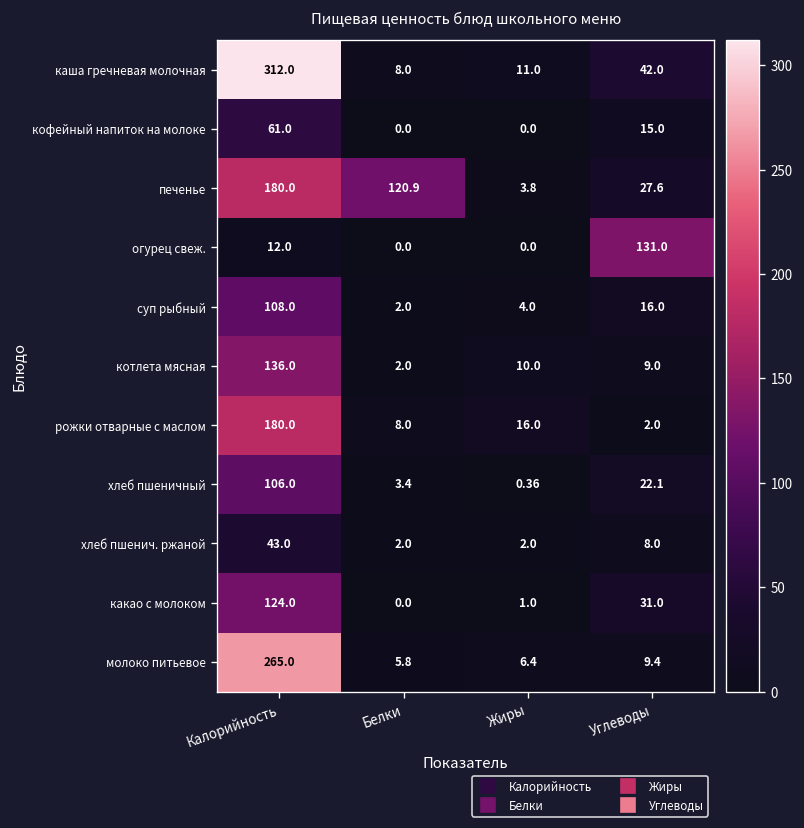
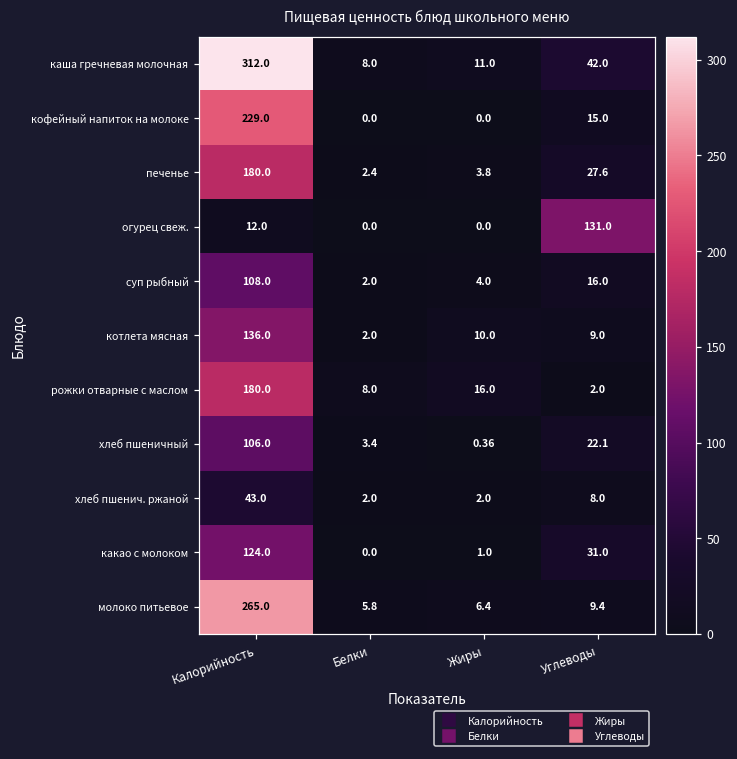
кофейный напиток на молоке, Калорийность: 61.0 -> 229.0
печенье, Белки: 120.9 -> 2.4
